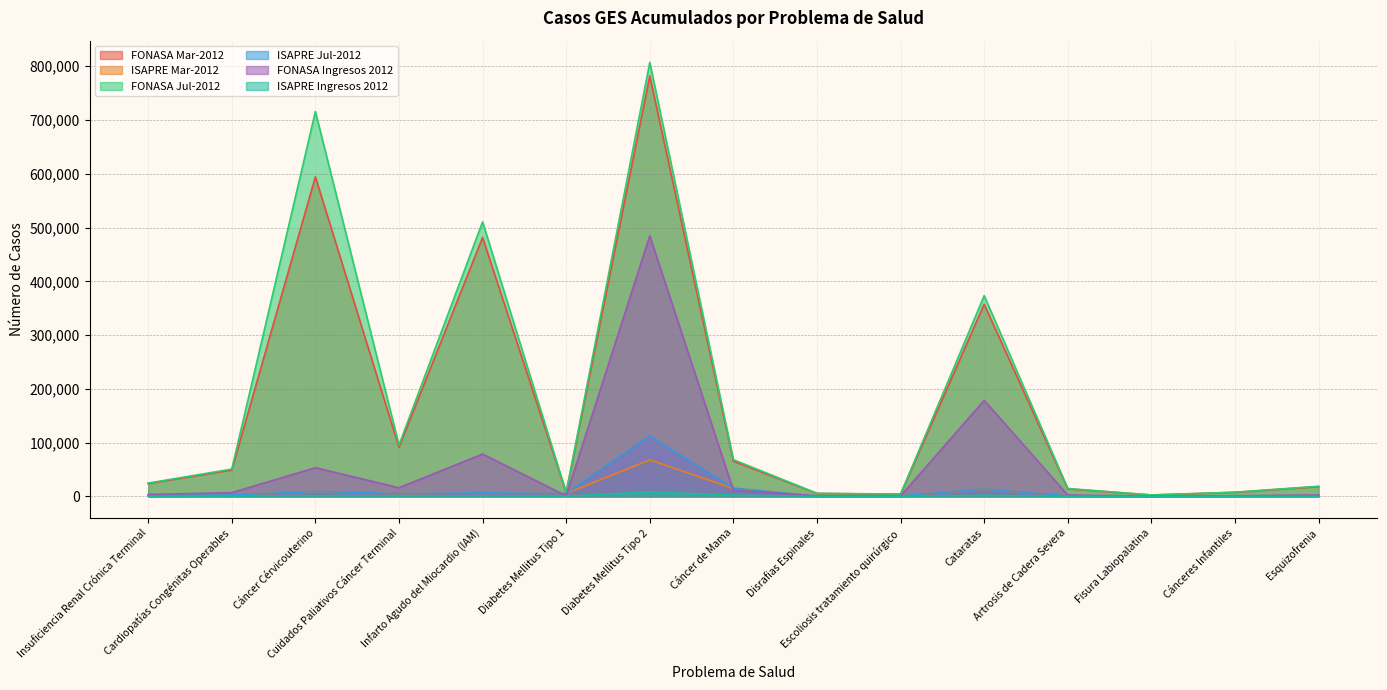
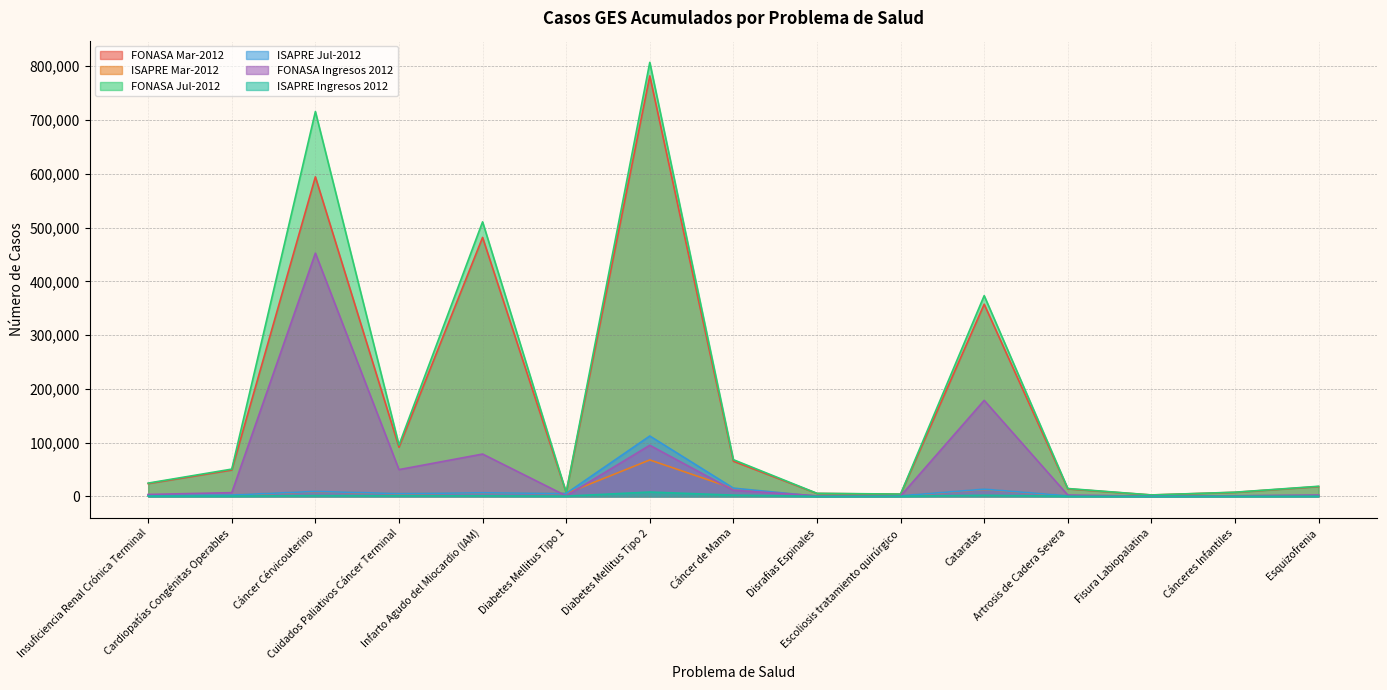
FONASA Ingresos 2012, Cáncer Cérvicouterino: 50,000 -> 450,000
FONASA Ingresos 2012, Cuidados Paliativos Cáncer Terminal: 20,000 -> 50,000
FONASA Ingresos 2012, Diabetes Mellitus Tipo 2: 480,000 -> 90,000
